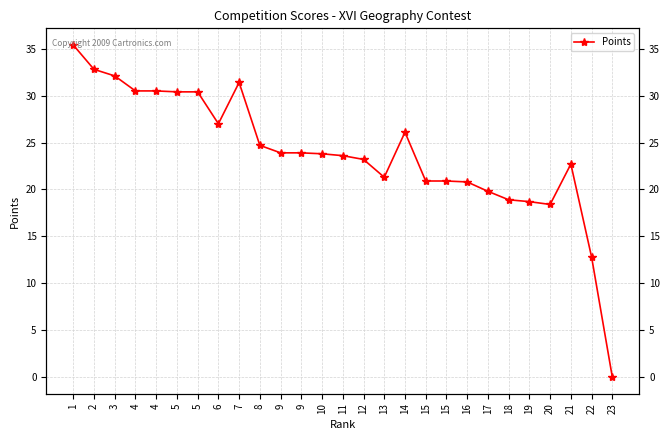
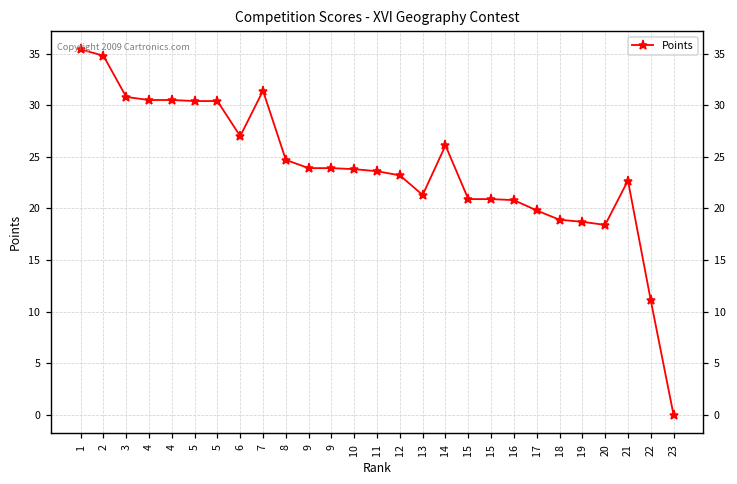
2: 33 -> 35
3: 32 -> 31
22: 13 -> 11
